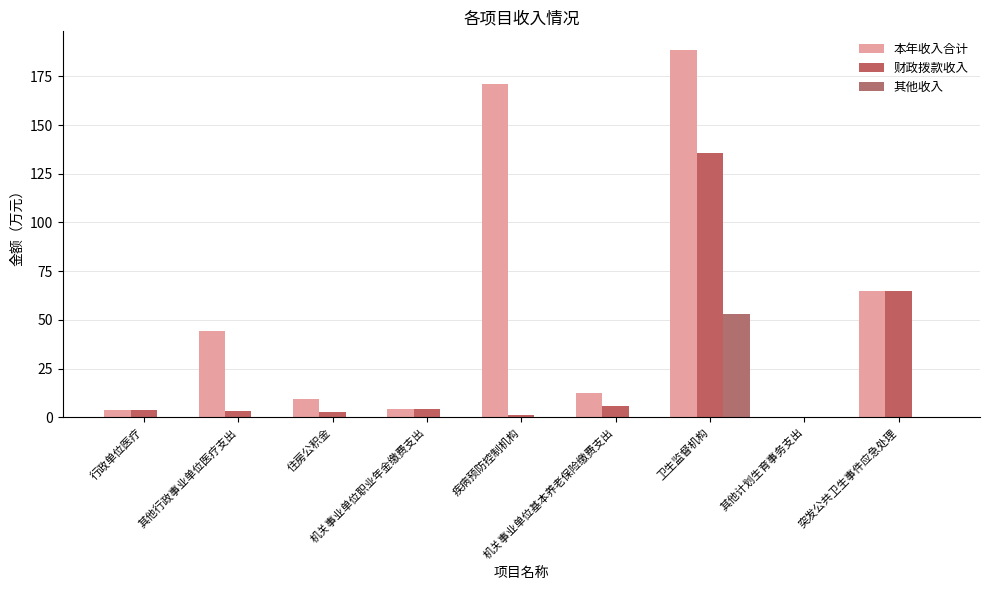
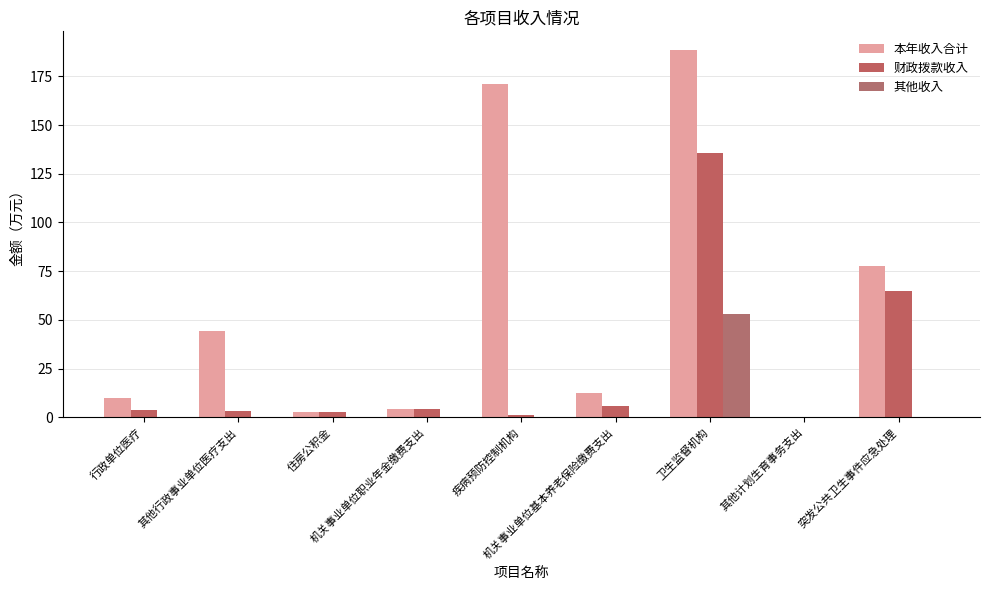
本年收入合计, 行政单位医疗: 3 -> 10
本年收入合计, 住房公积金: 9 -> 3
本年收入合计, 突发公共卫生事件应急处理: 65 -> 78
